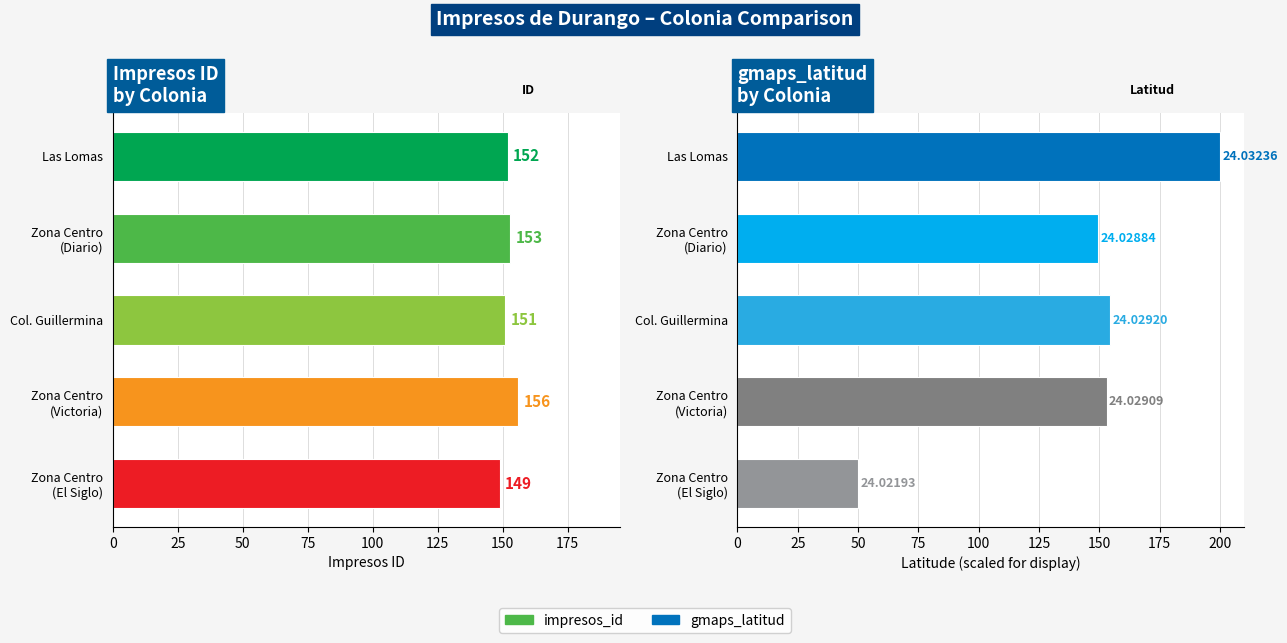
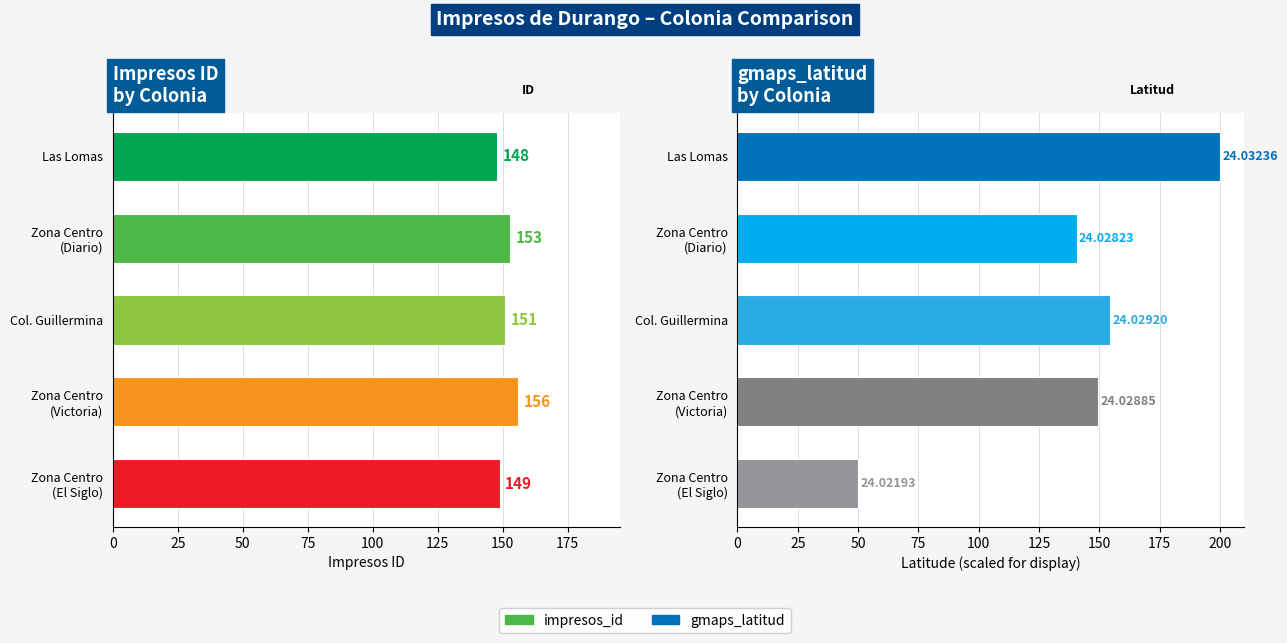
Impresos ID by Colonia, Las Lomas: 152 -> 148
gmaps_latitud by Colonia, Zona Centro (Diario): 24.02884 -> 24.02823
gmaps_latitud by Colonia, Zona Centro (Victoria): 24.02909 -> 24.02885
